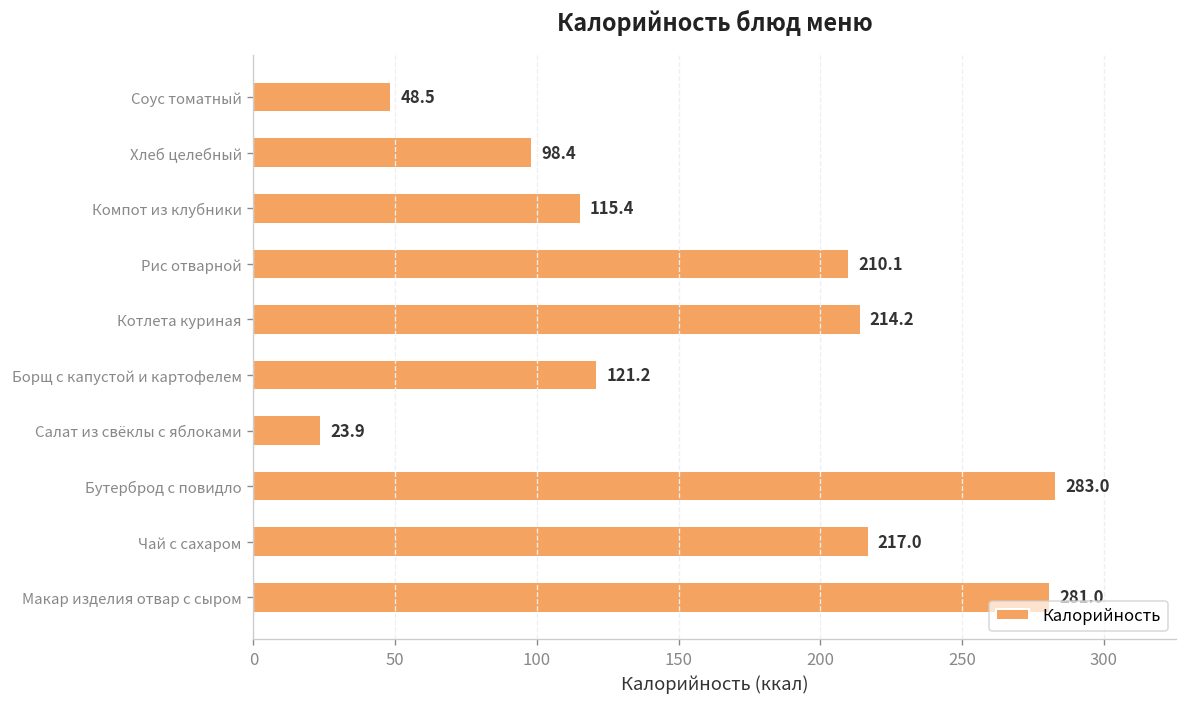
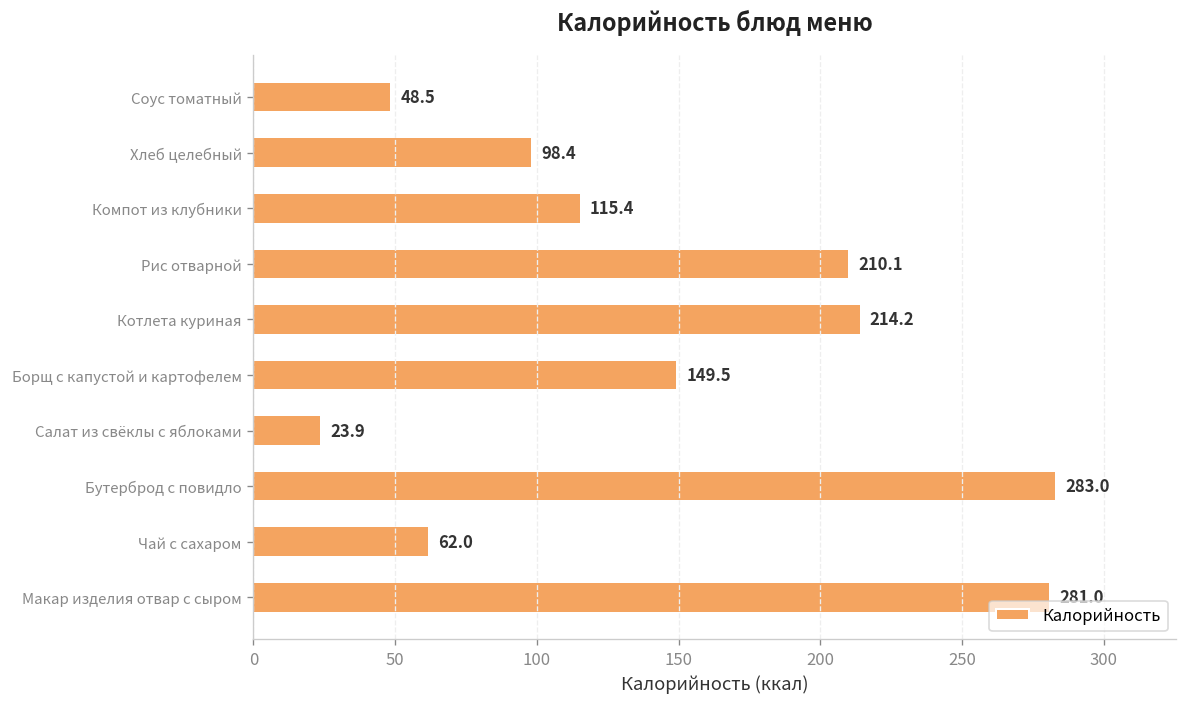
Борщ с капустой и картофелем: 121.2 -> 149.5
Чай с сахаром: 217.0 -> 62.0
